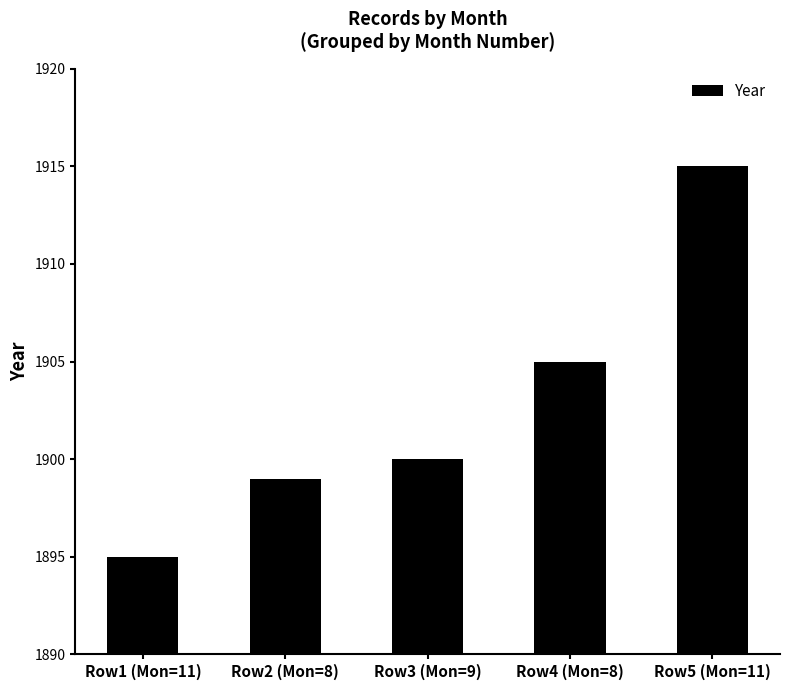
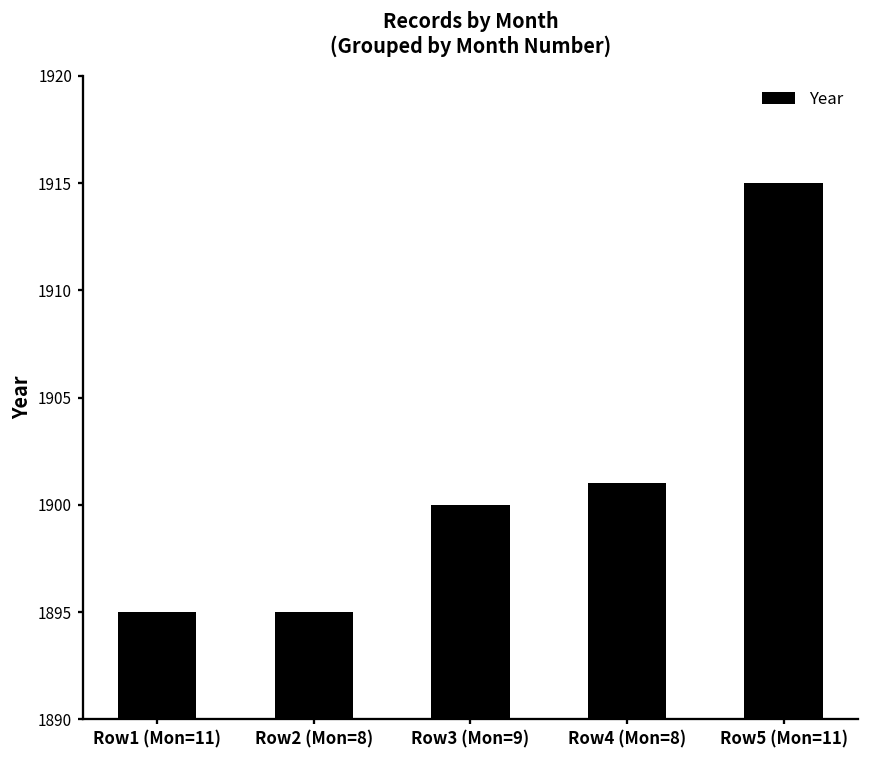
Row2 (Mon=8): 1899 -> 1895
Row4 (Mon=8): 1905 -> 1901
